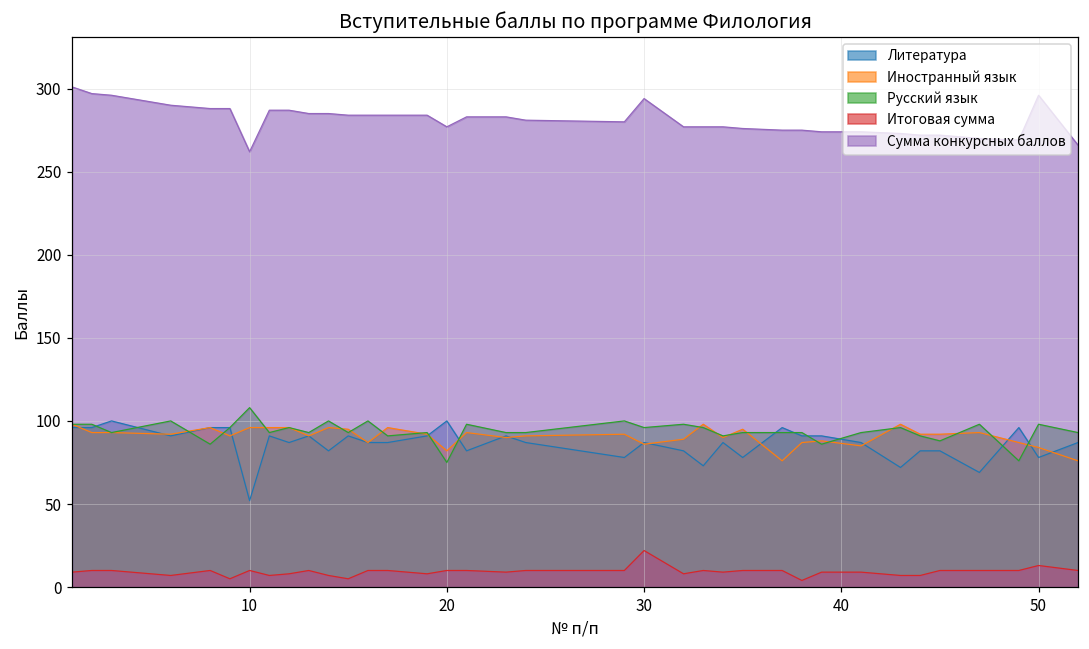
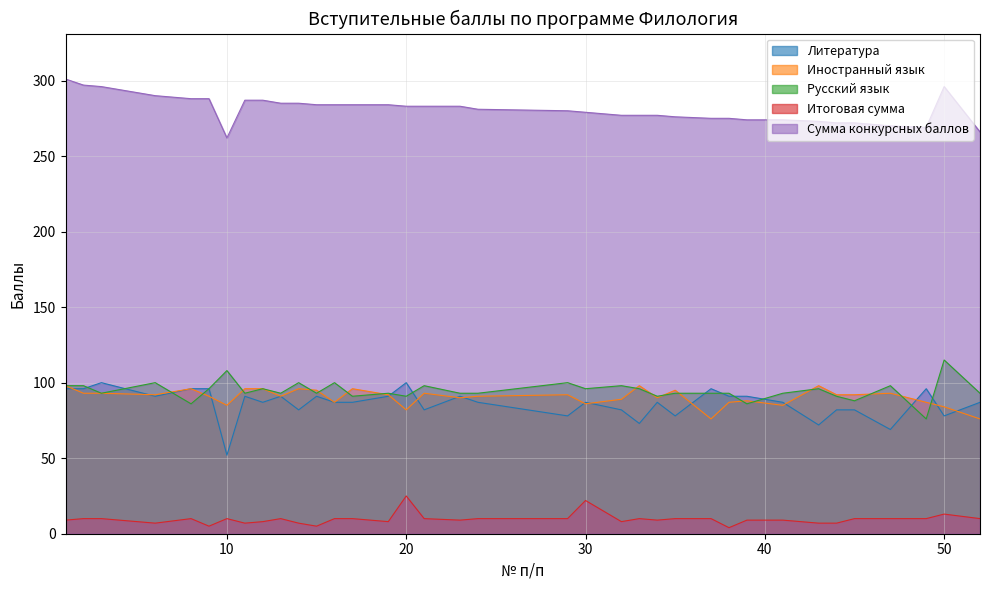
Иностранный язык, 10: 96 -> 85
Русский язык, 20: 75 -> 91
Итоговая сумма, 20: 10 -> 25
Сумма конкурсных баллов, 20: 277 -> 283
Сумма конкурсных баллов, 30: 294 -> 279
Русский язык, 50: 98 -> 115
